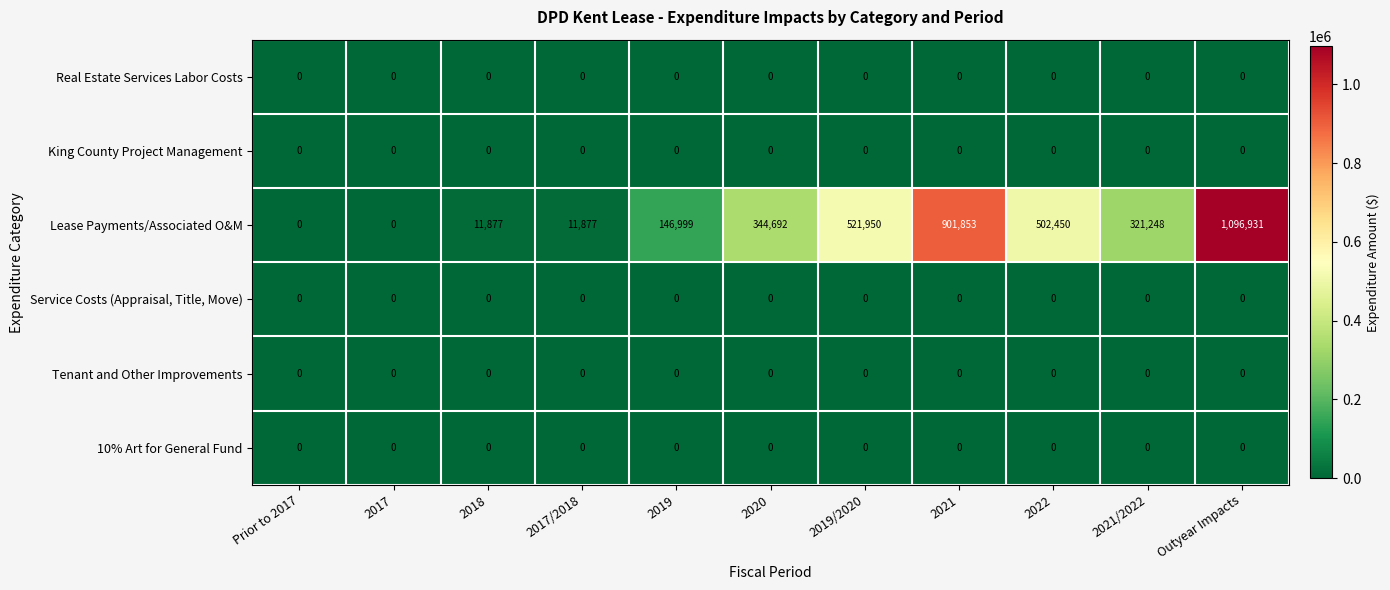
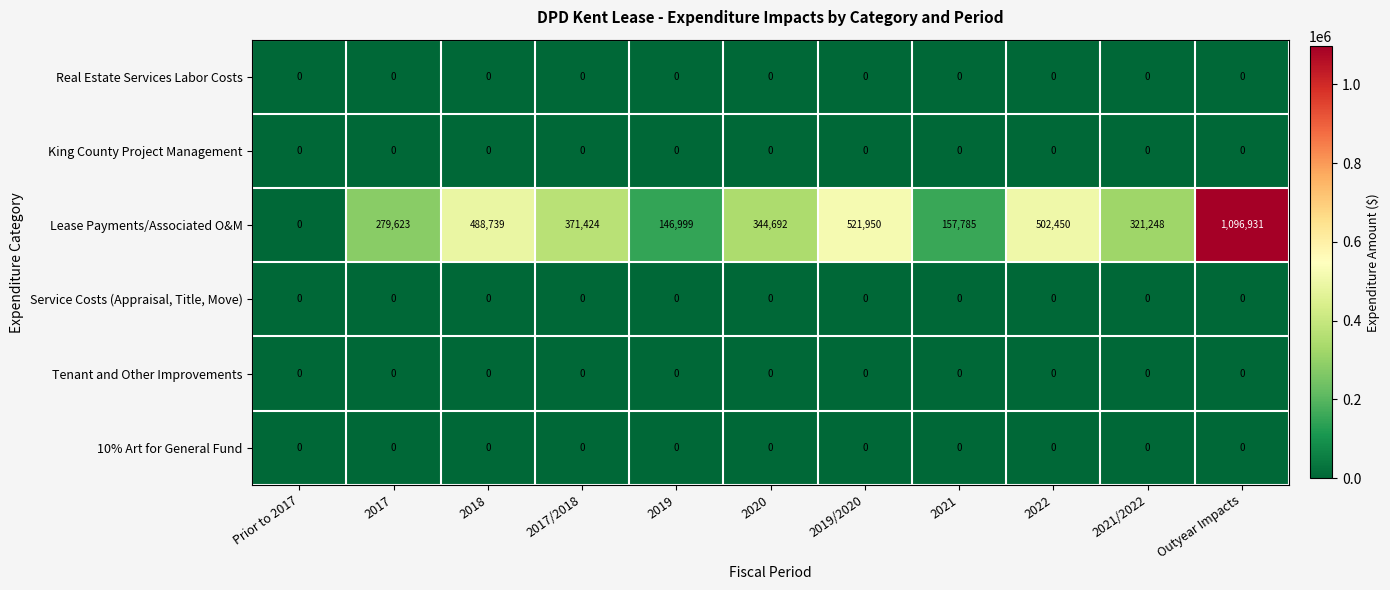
Lease Payments/Associated O&M, 2017: 0 -> 279,623
Lease Payments/Associated O&M, 2018: 11,877 -> 488,739
Lease Payments/Associated O&M, 2017/2018: 11,877 -> 371,424
Lease Payments/Associated O&M, 2021: 901,853 -> 157,785
